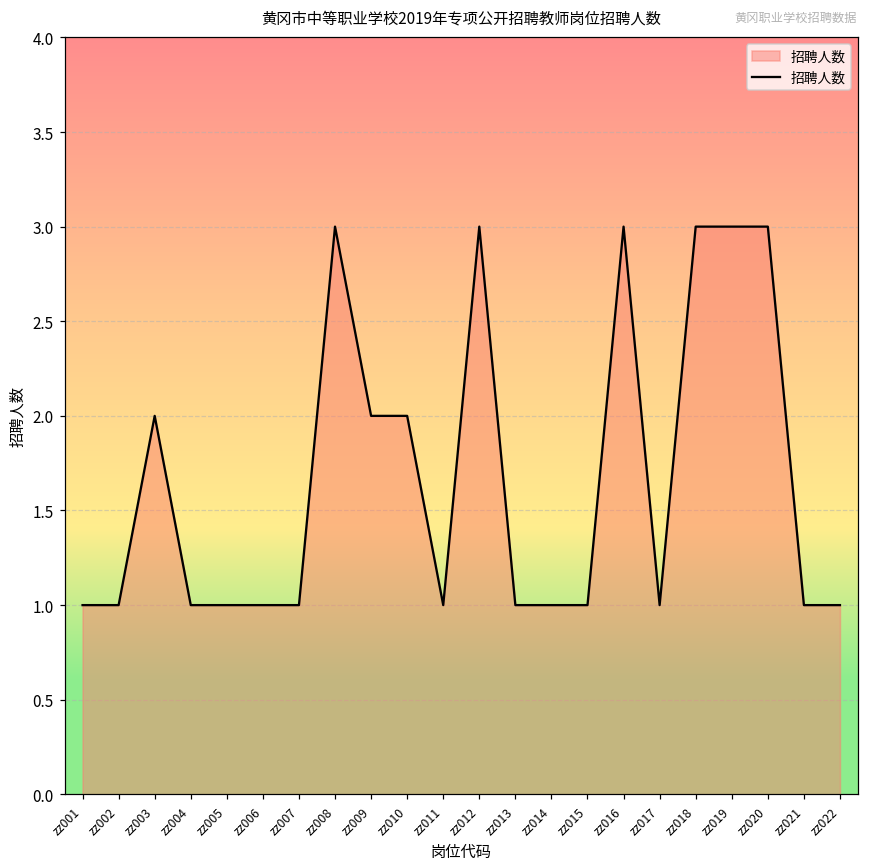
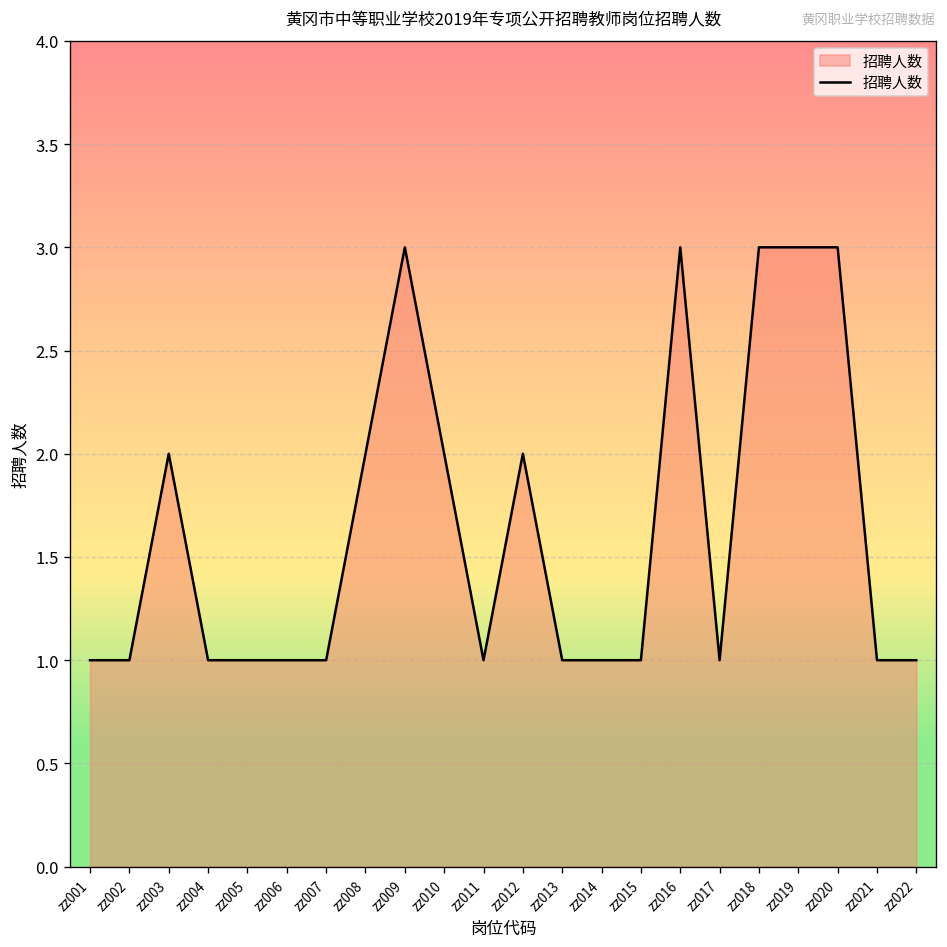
zz008: 3 -> 2
zz009: 2 -> 3
zz012: 3 -> 2
